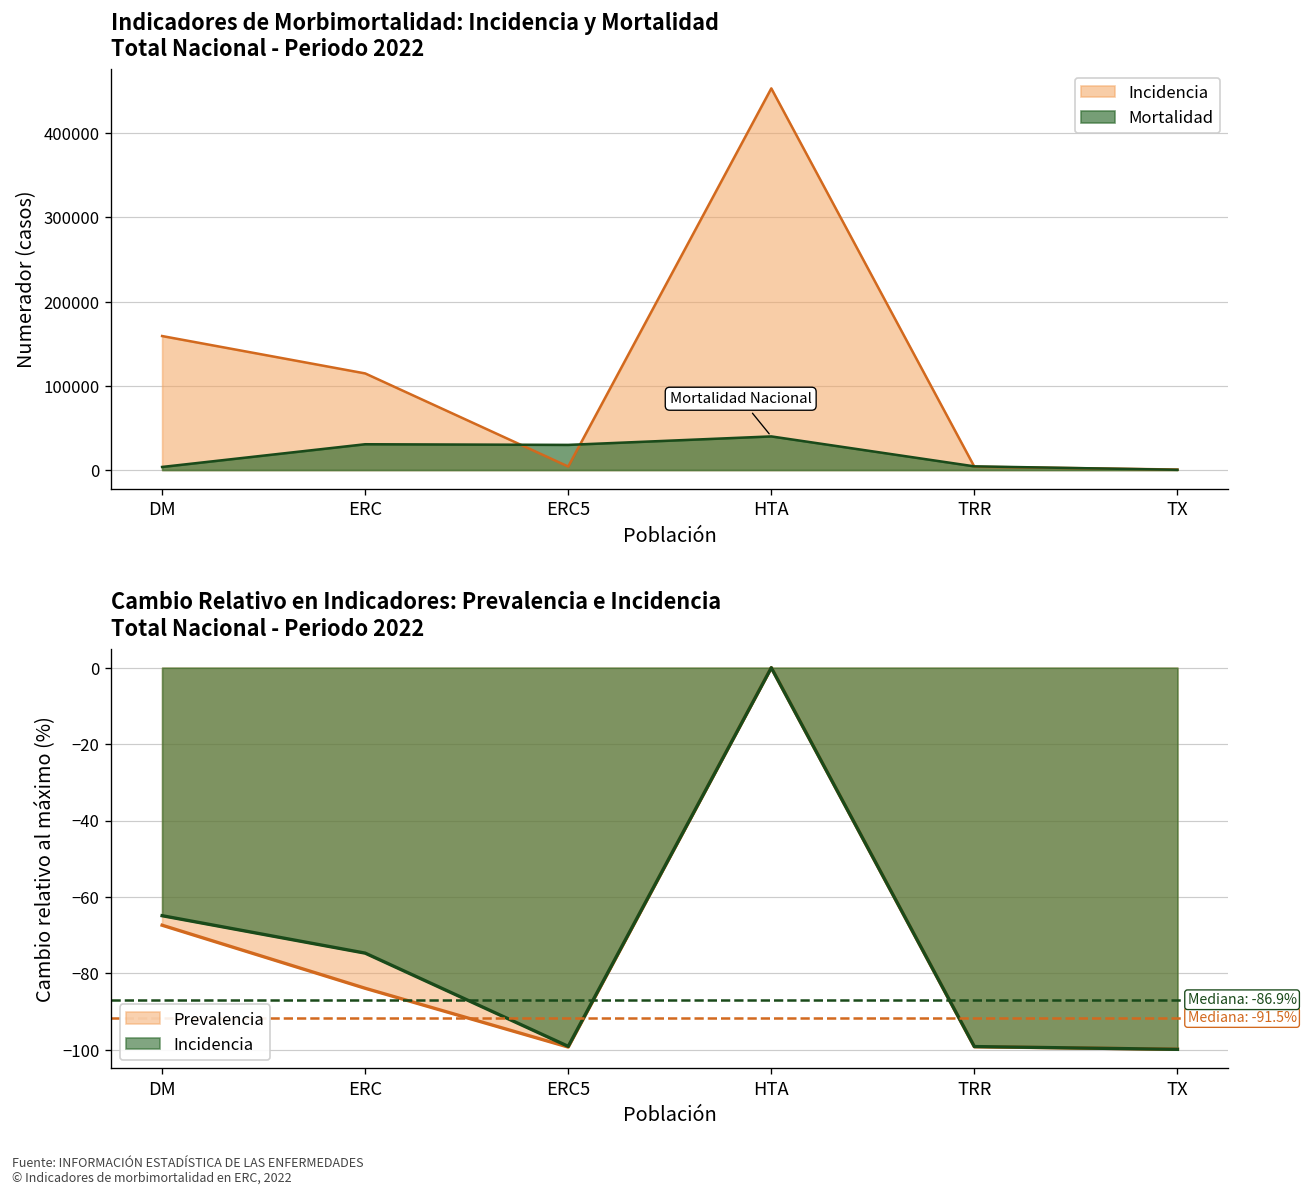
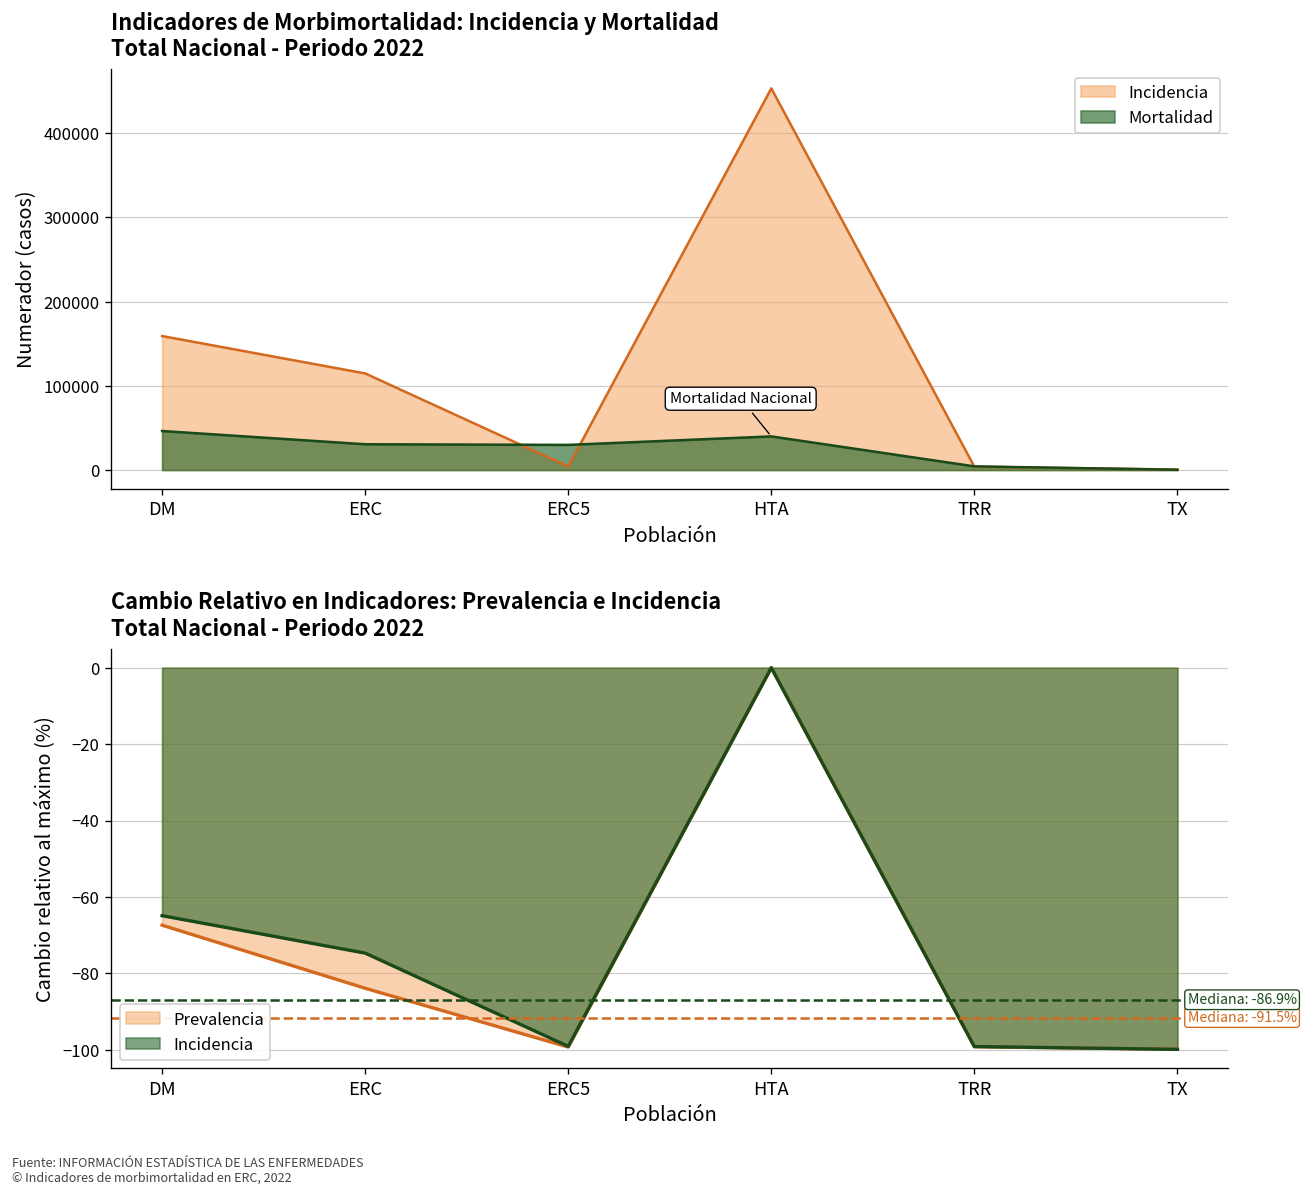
Indicadores de Morbimortalidad: Incidencia y Mortalidad Total Nacional - Periodo 2022, Mortalidad, DM: 0 -> 50000
